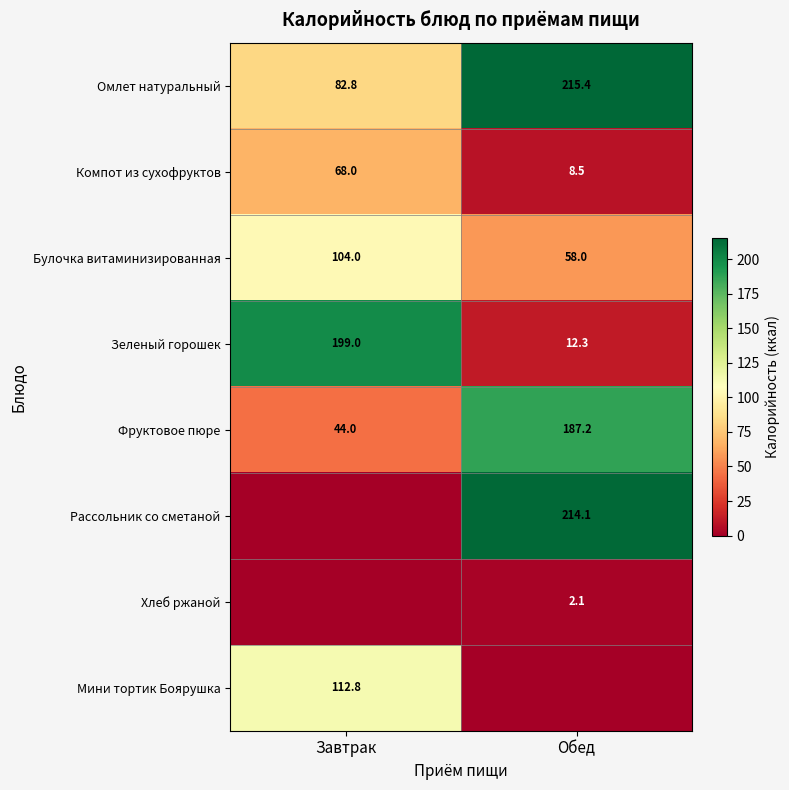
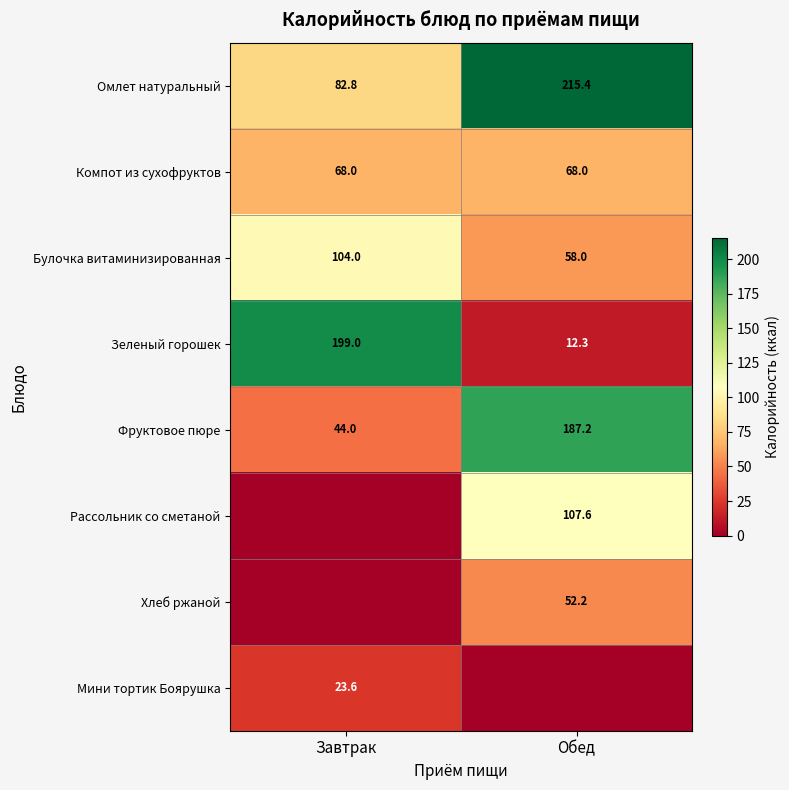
Компот из сухофруктов, Обед: 8.5 -> 68.0
Рассольник со сметаной, Обед: 214.1 -> 107.6
Хлеб ржаной, Обед: 2.1 -> 52.2
Мини тортик Боярушка, Завтрак: 112.8 -> 23.6
